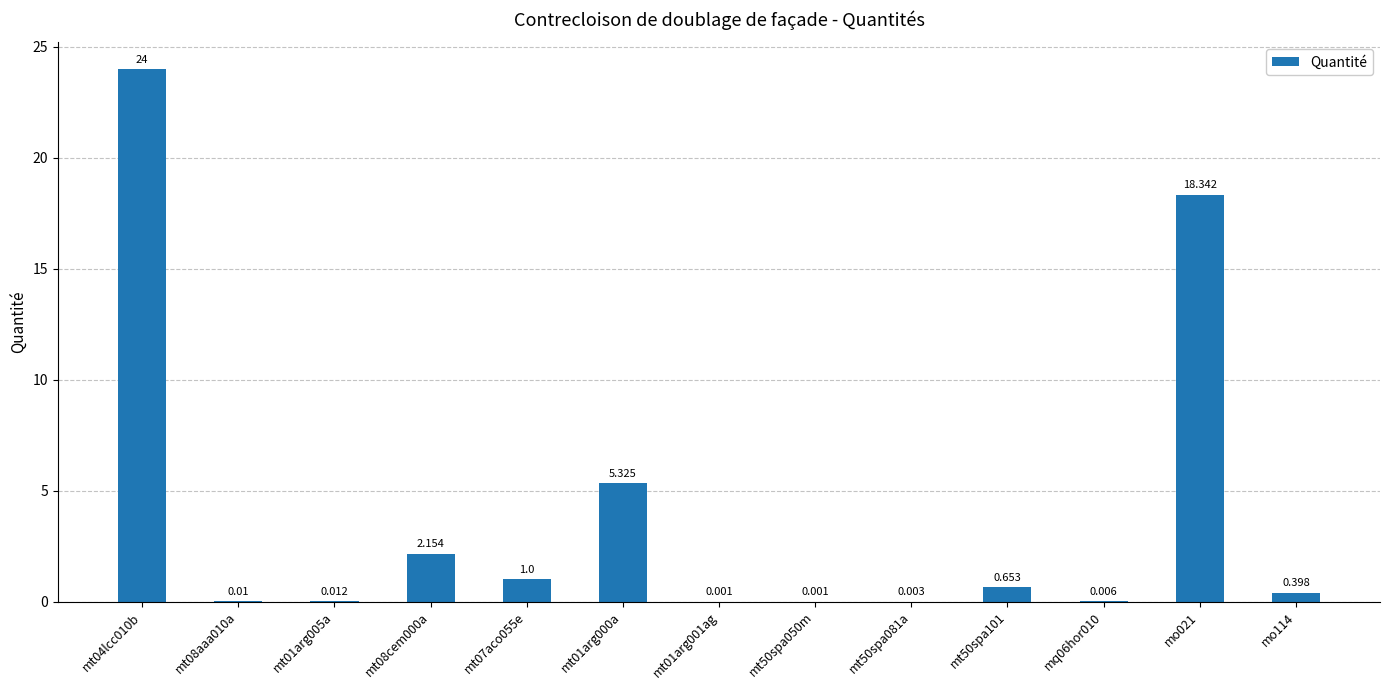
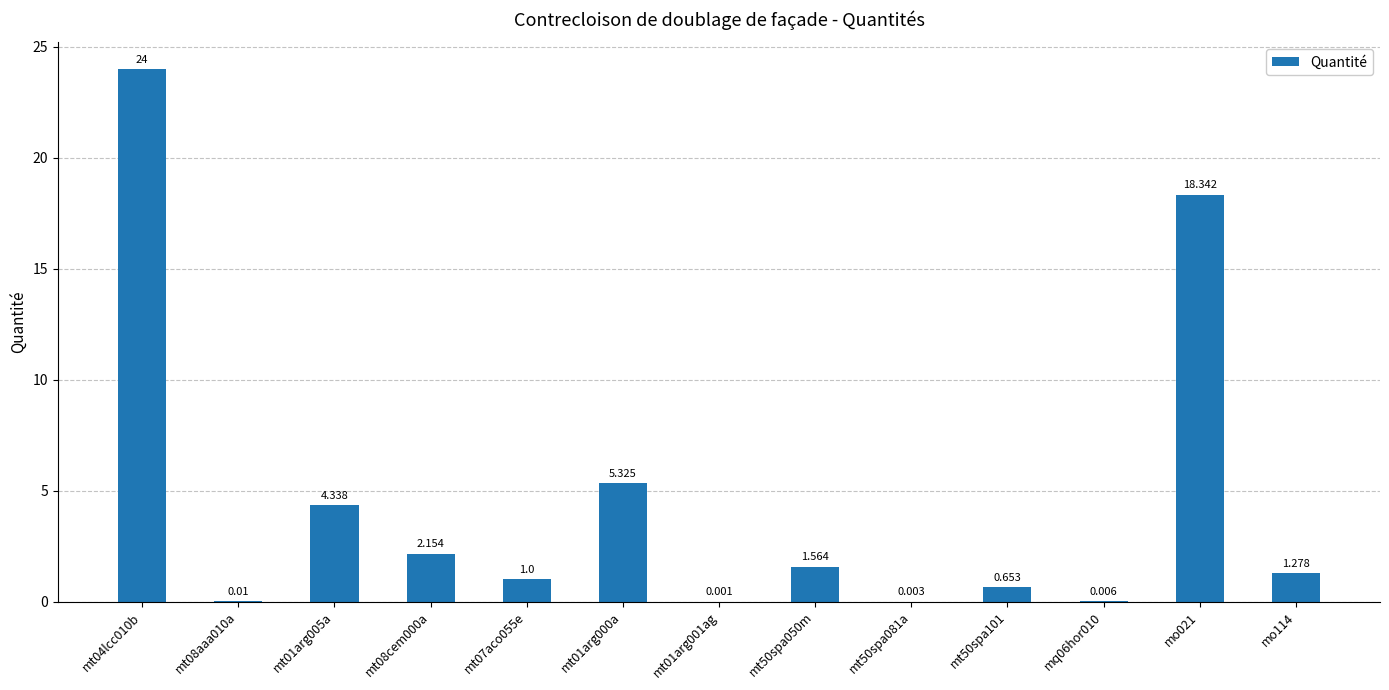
mt01arg005a: 0.012 -> 4.338
mt50spa050m: 0.001 -> 1.564
mo114: 0.398 -> 1.278
